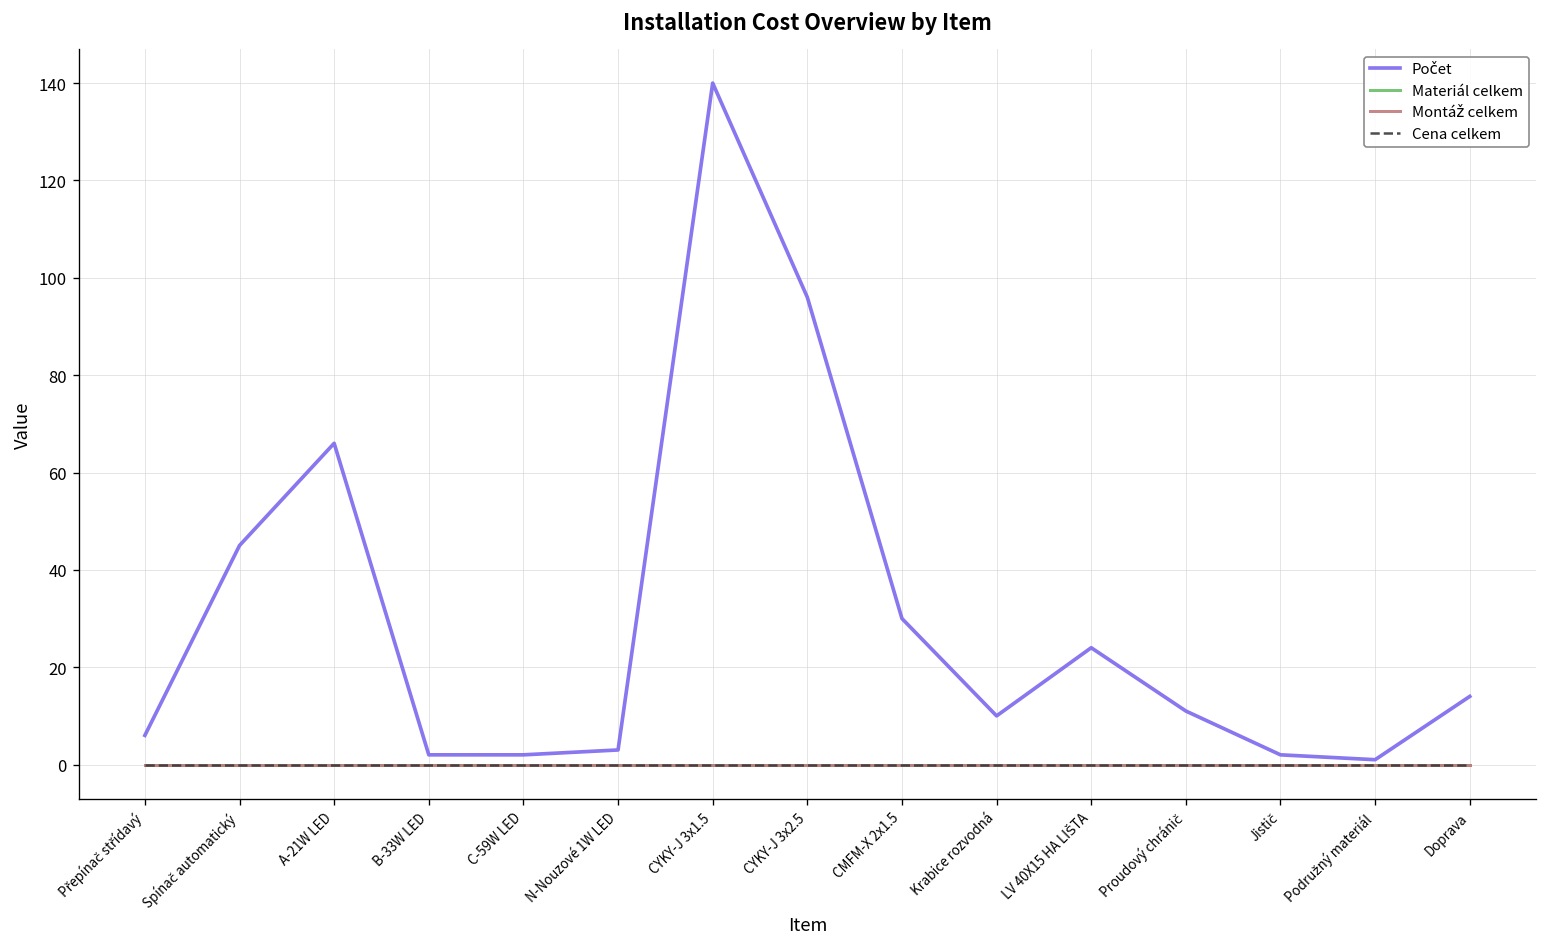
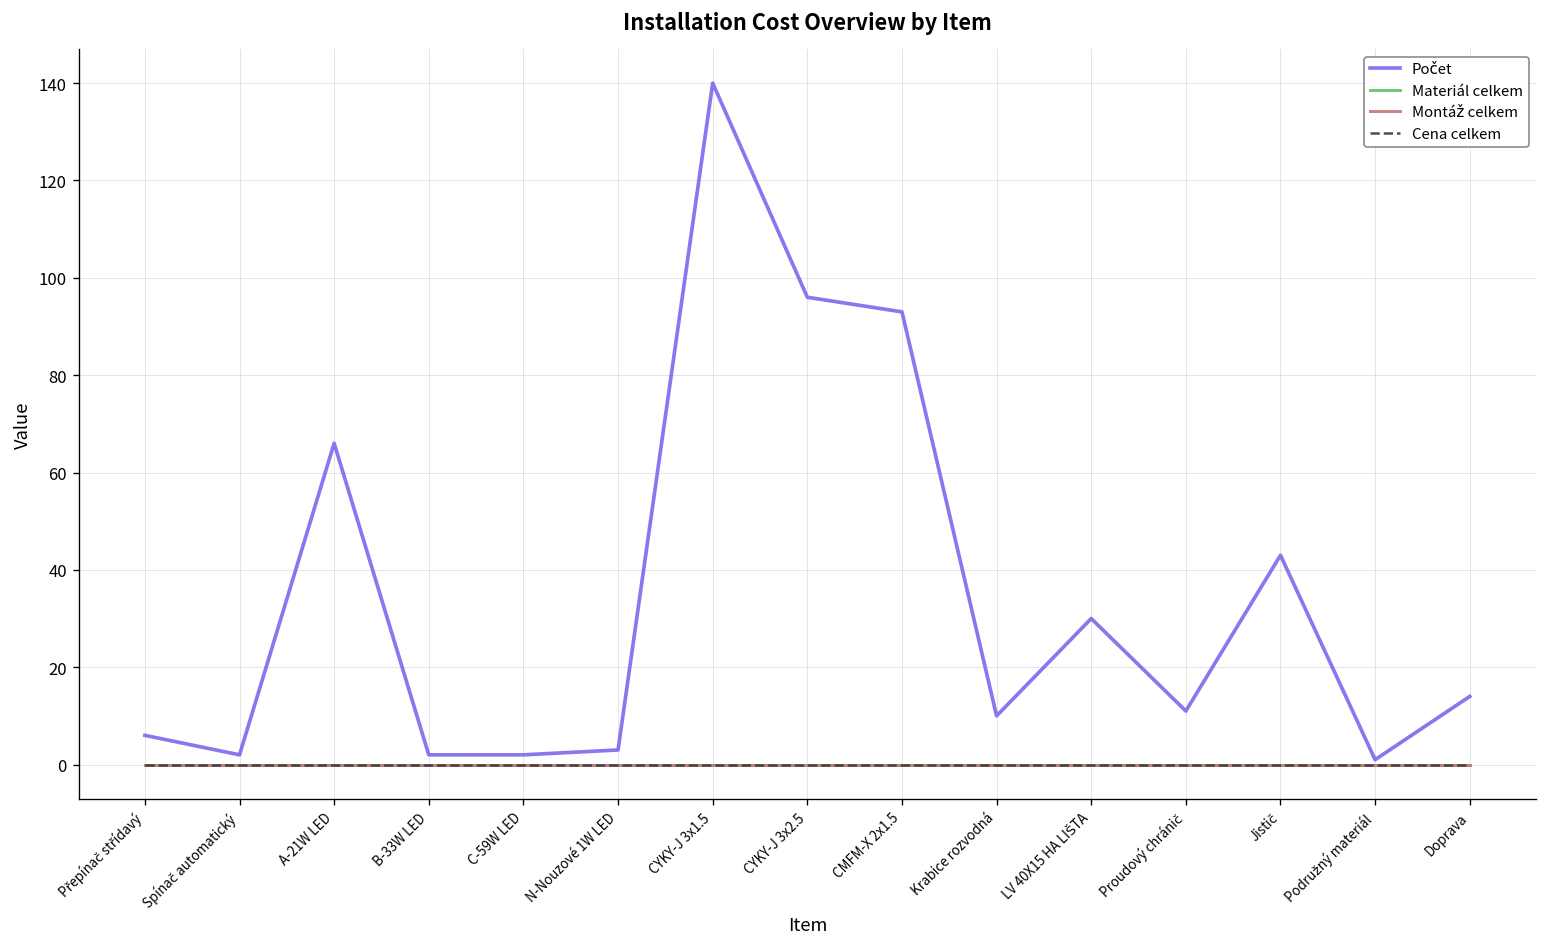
Počet, Spínač automatický: 45 -> 2
Počet, CMFM-X 2x1.5: 30 -> 93
Počet, LV 40X15 HA LIŠTA: 24 -> 30
Počet, Jistič: 2 -> 43
